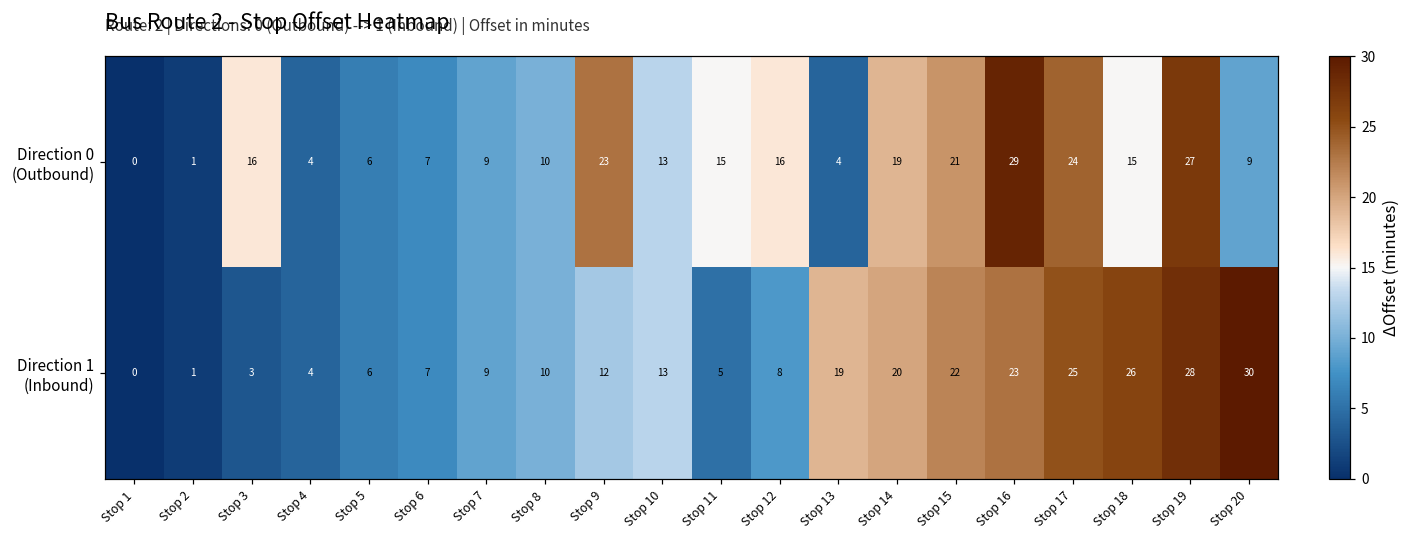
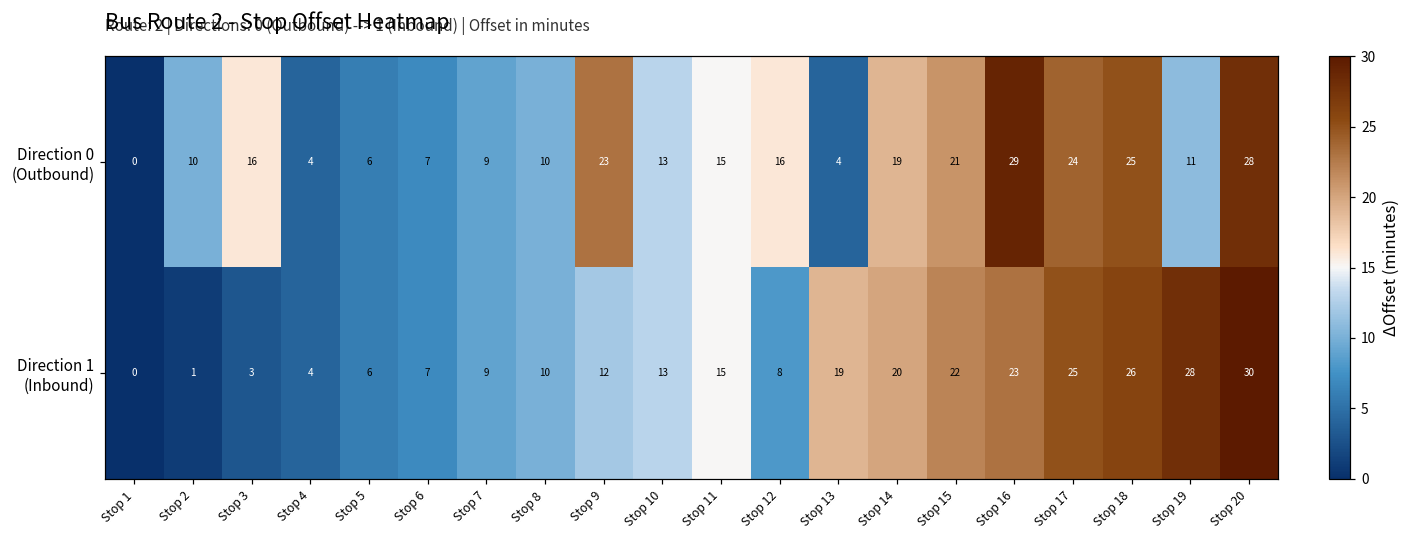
Direction 0 (Outbound), Stop 2: 1 -> 10
Direction 0 (Outbound), Stop 18: 15 -> 25
Direction 0 (Outbound), Stop 19: 27 -> 11
Direction 0 (Outbound), Stop 20: 9 -> 28
Direction 1 (Inbound), Stop 11: 5 -> 15
